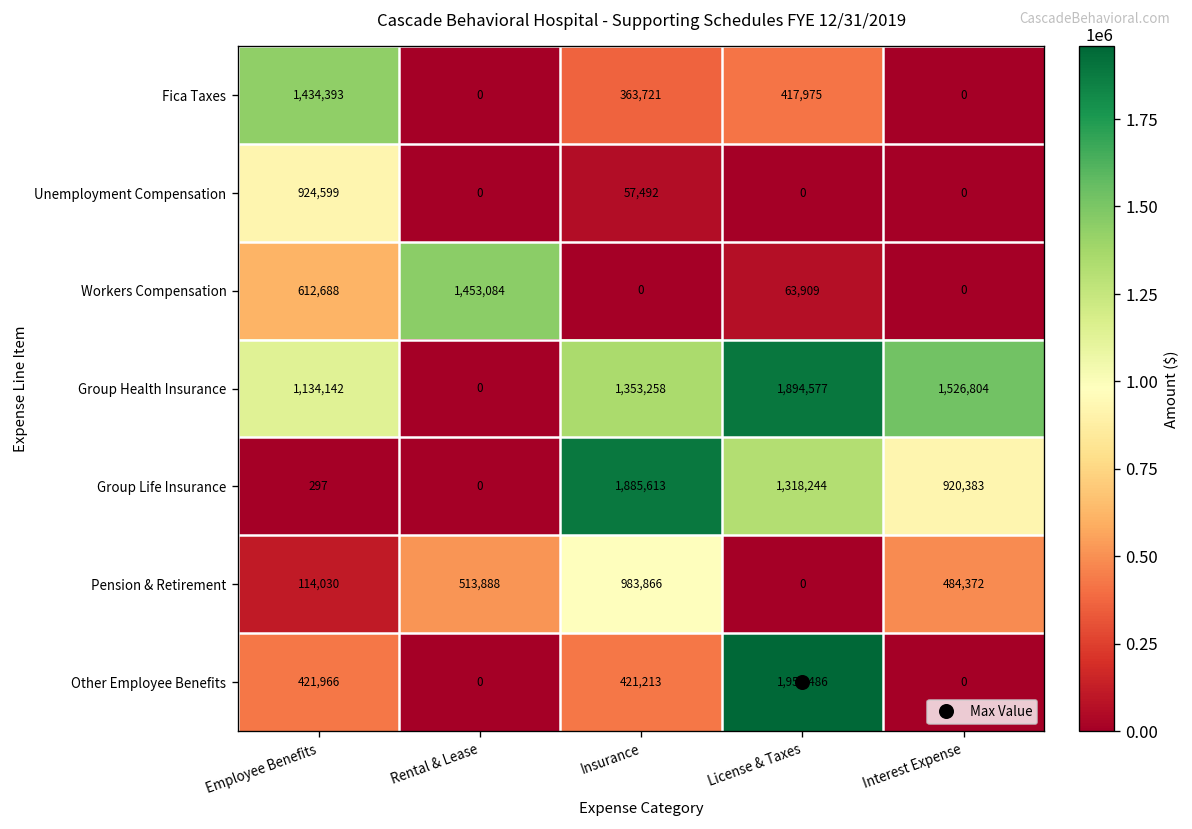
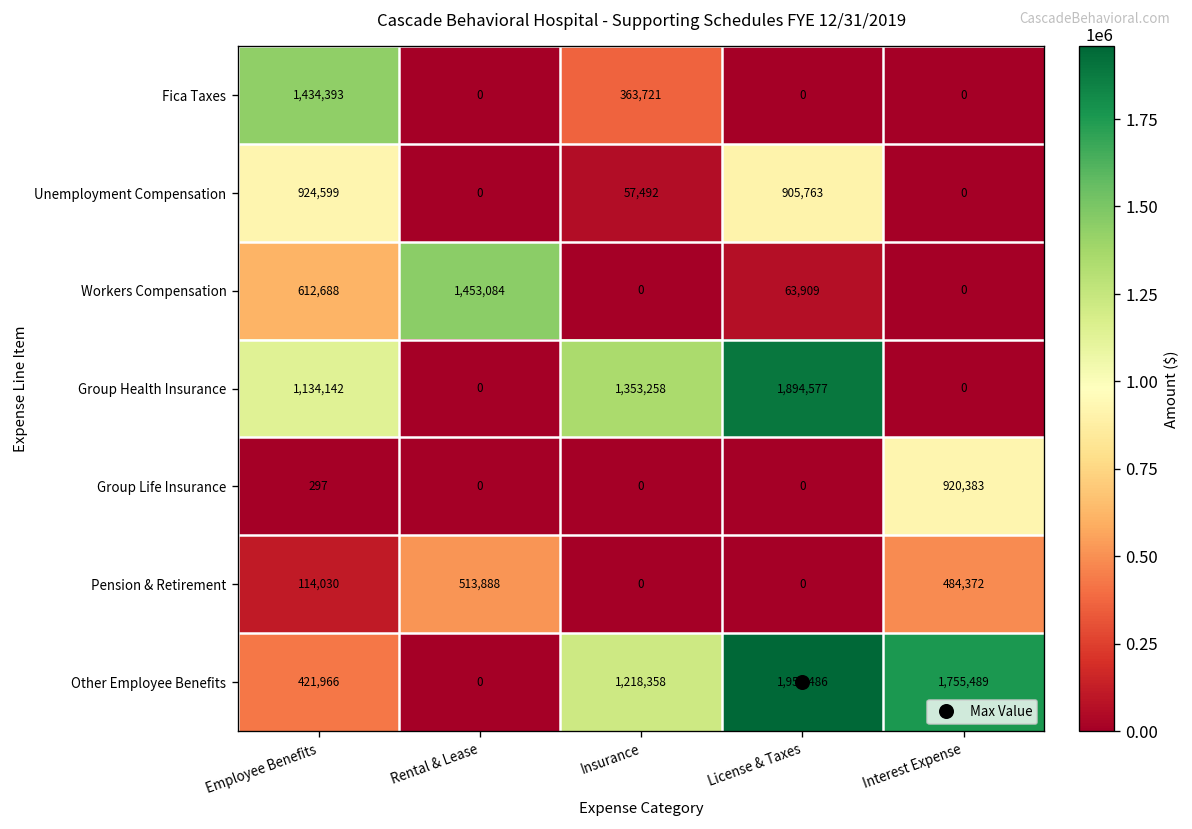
Fica Taxes, License & Taxes: 417,975 -> 0
Unemployment Compensation, License & Taxes: 0 -> 905,763
Group Health Insurance, Interest Expense: 1,526,804 -> 0
Group Life Insurance, Insurance: 1,885,613 -> 0
Group Life Insurance, License & Taxes: 1,318,244 -> 0
Pension & Retirement, Insurance: 983,866 -> 0
Other Employee Benefits, Insurance: 421,213 -> 1,218,358
Other Employee Benefits, Interest Expense: 0 -> 1,755,489
